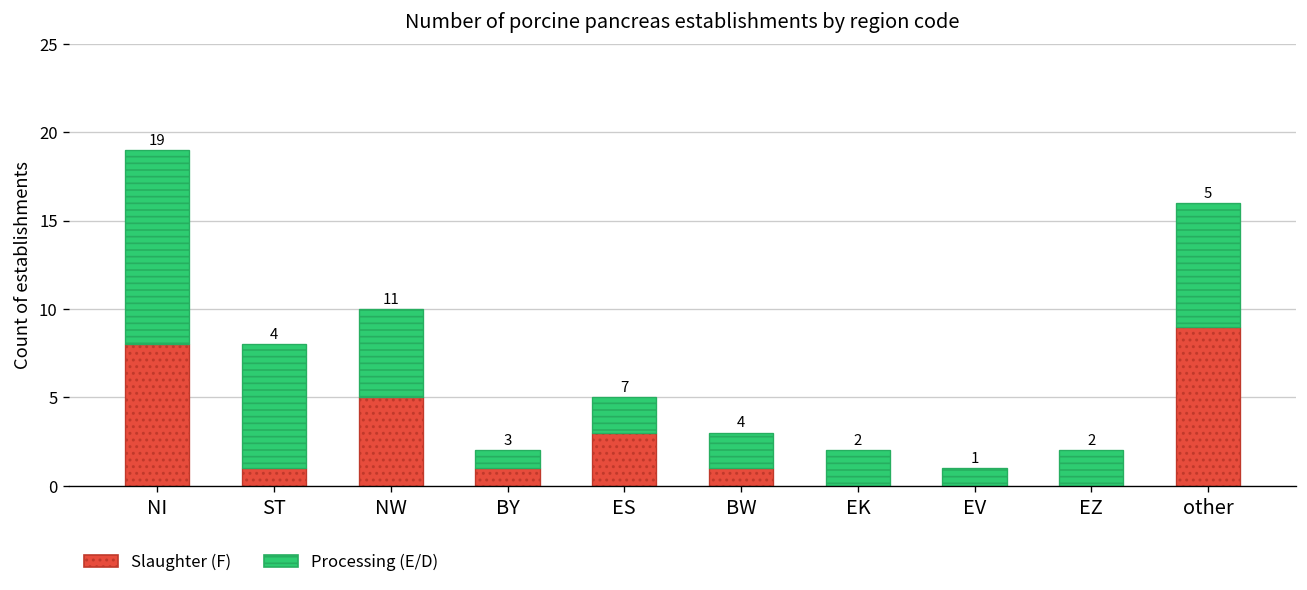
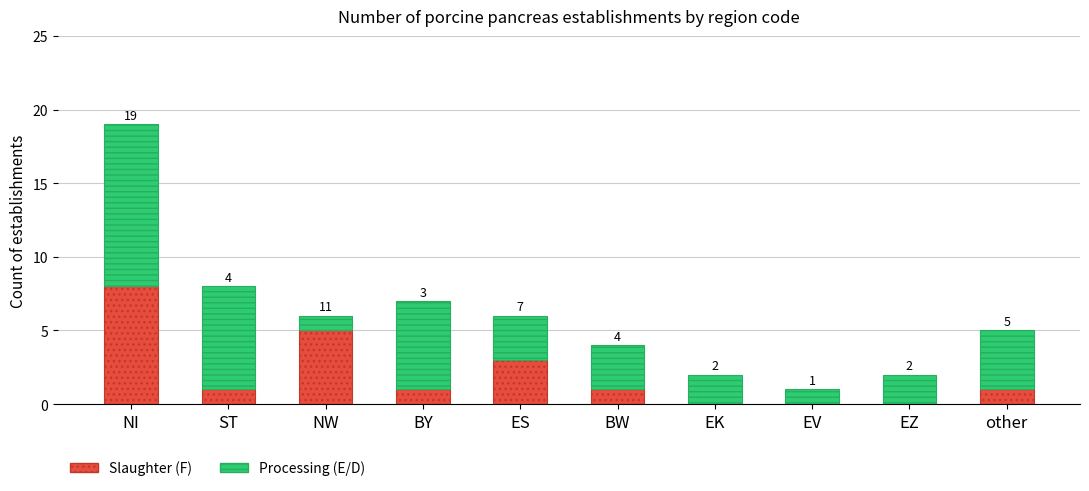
Processing (E/D), NW: 5 -> 1
Processing (E/D), BY: 1 -> 6
Processing (E/D), ES: 2 -> 3
Processing (E/D), BW: 2 -> 3
Slaughter (F), other: 9 -> 1
Processing (E/D), other: 7 -> 4
